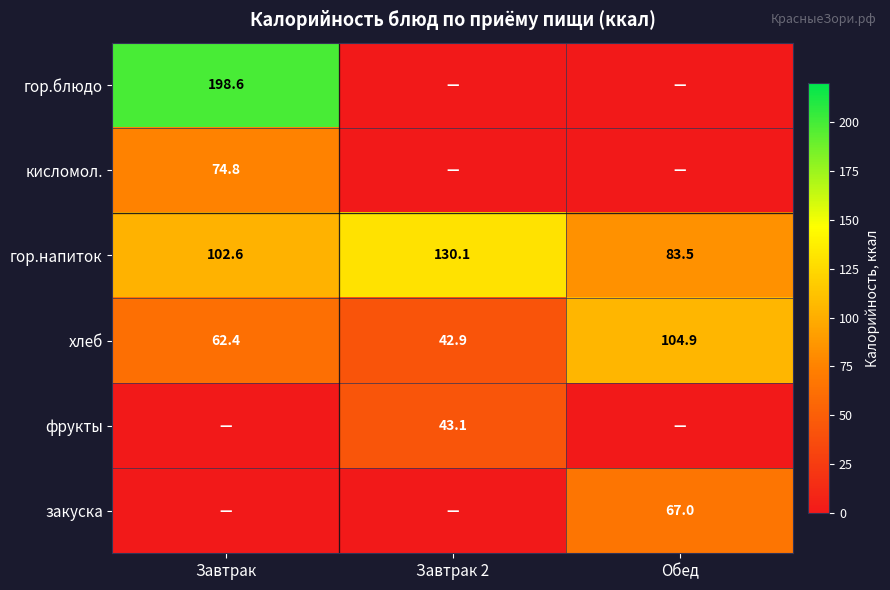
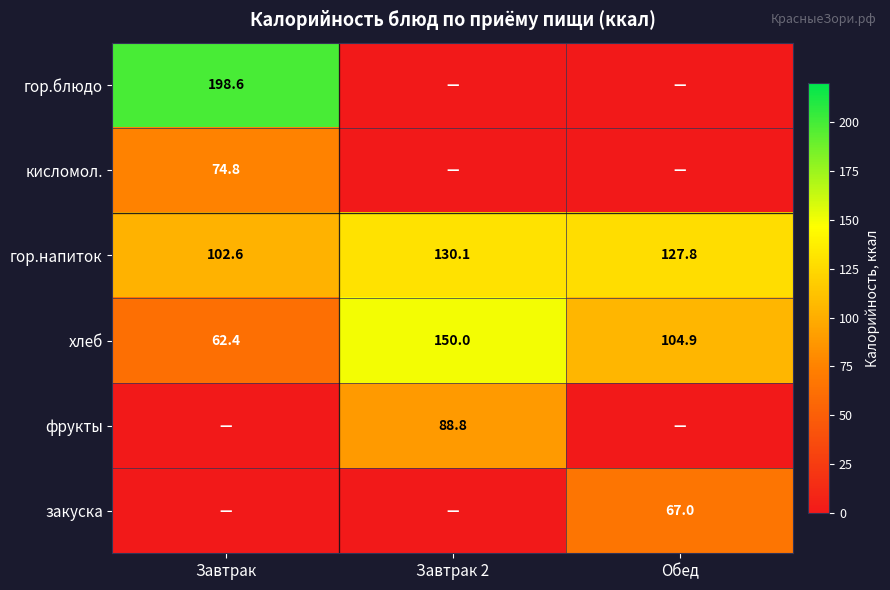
гор.напиток, Обед: 83.5 -> 127.8
хлеб, Завтрак 2: 42.9 -> 150.0
фрукты, Завтрак 2: 43.1 -> 88.8
